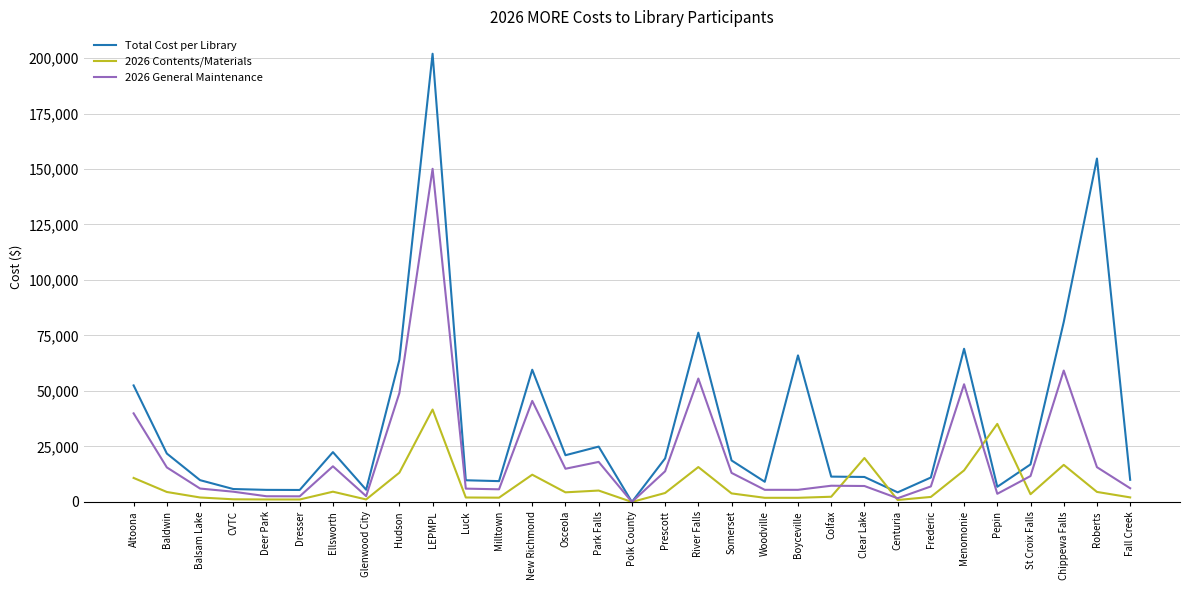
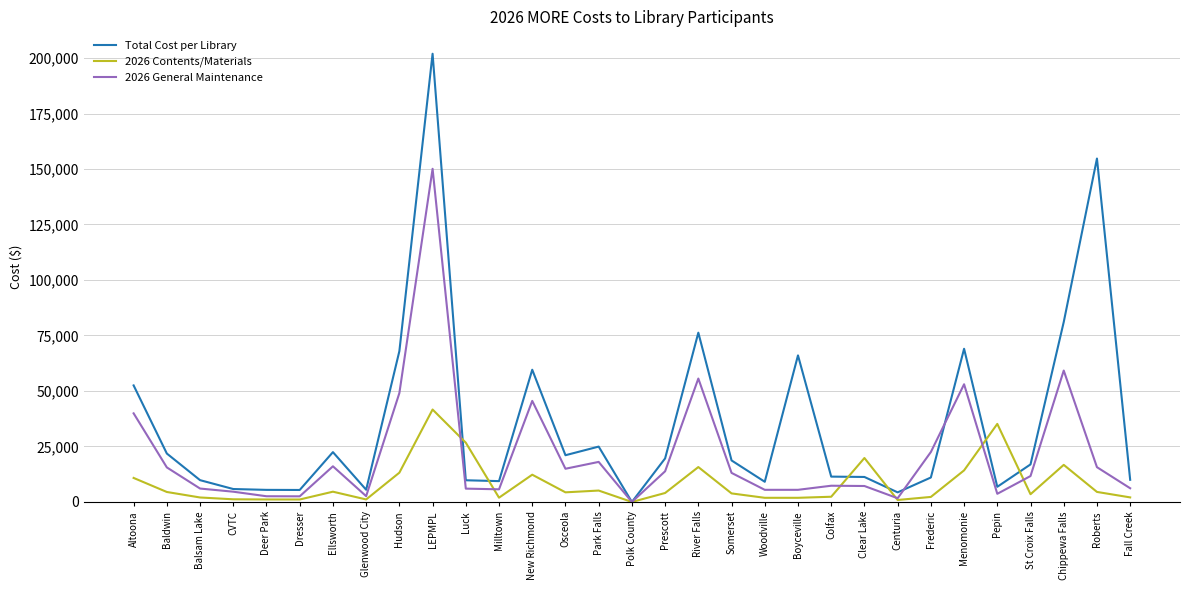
Total Cost per Library, Hudson: 64,000 -> 68,000
2026 Contents/Materials, Luck: 2,000 -> 27,000
2026 General Maintenance, Frederic: 7,000 -> 23,000
